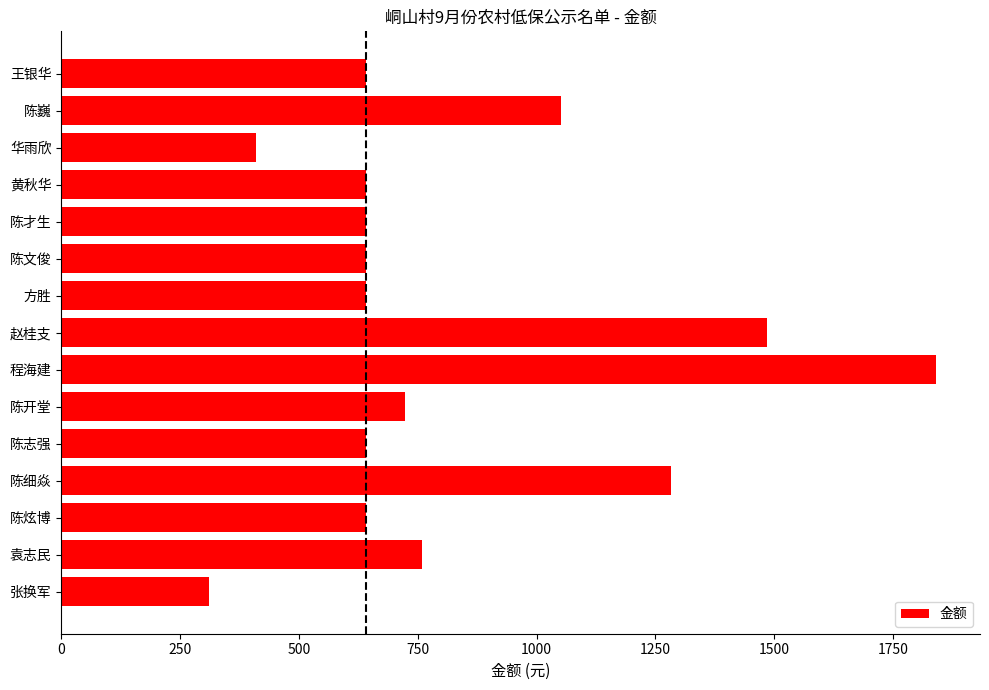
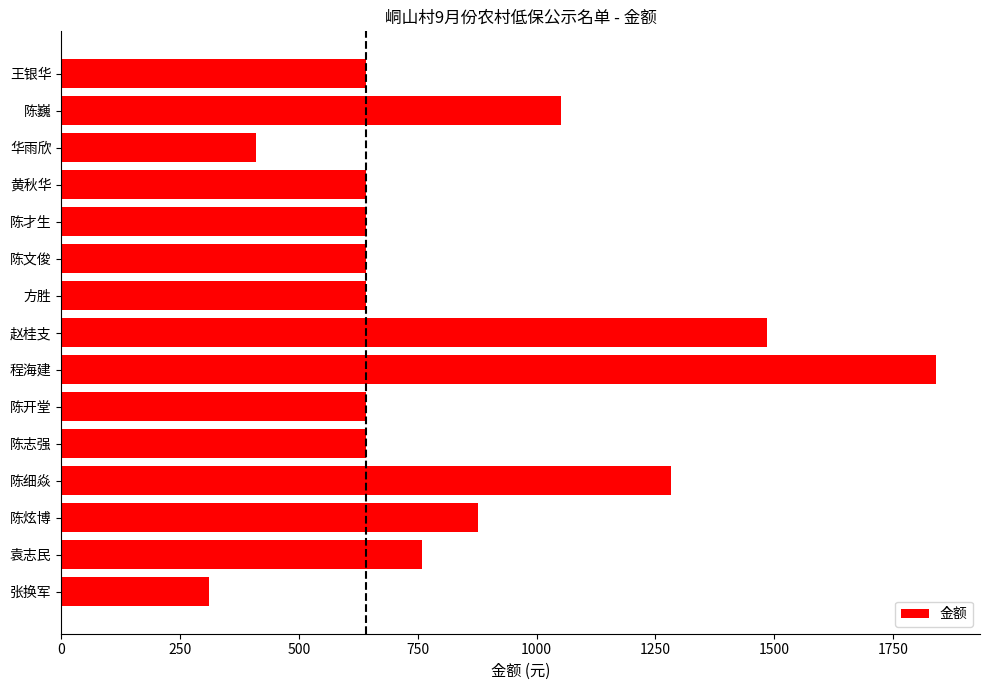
陈开堂: 720 -> 640
陈炫博: 640 -> 880
